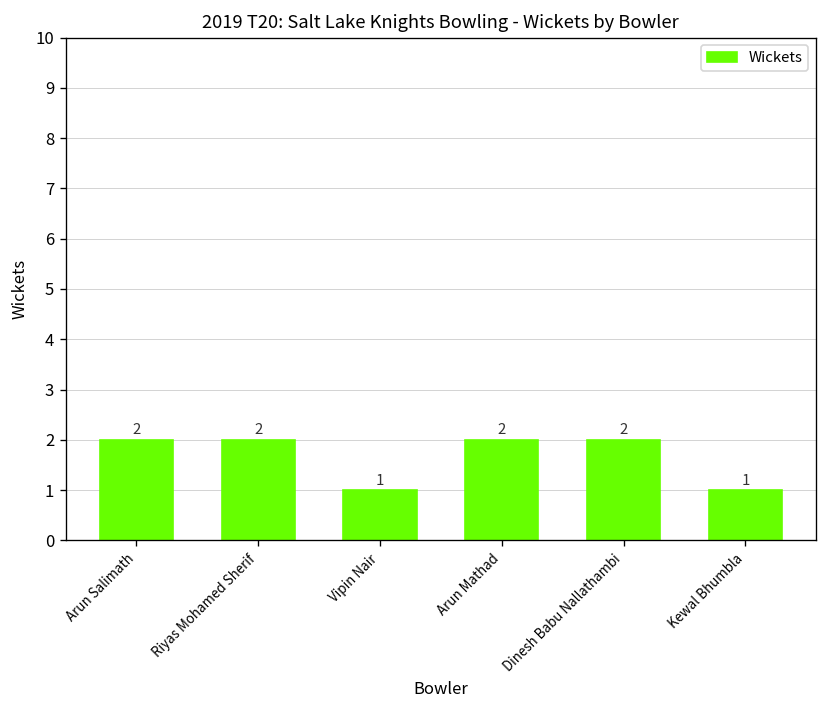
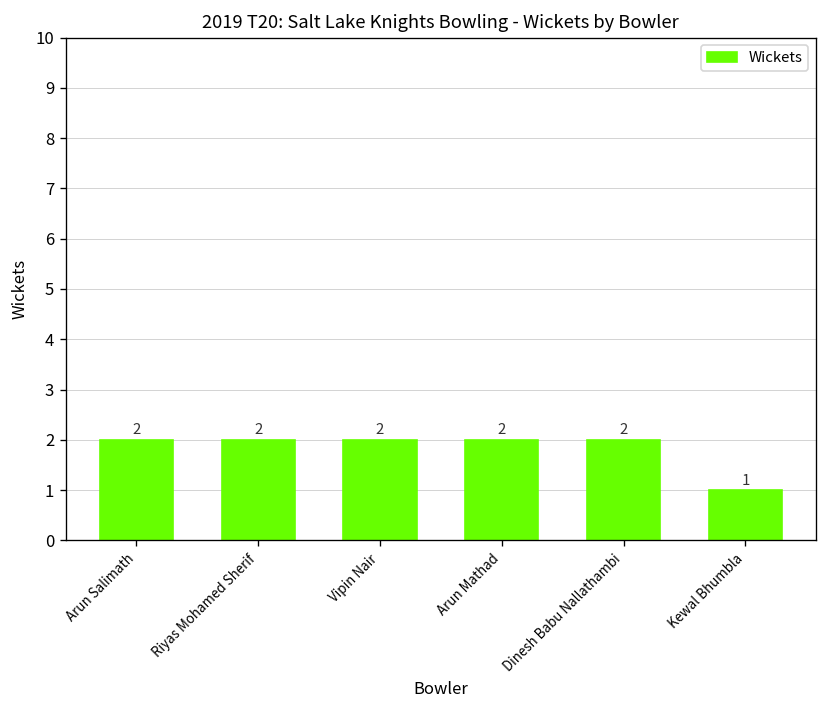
Vipin Nair: 1 -> 2
